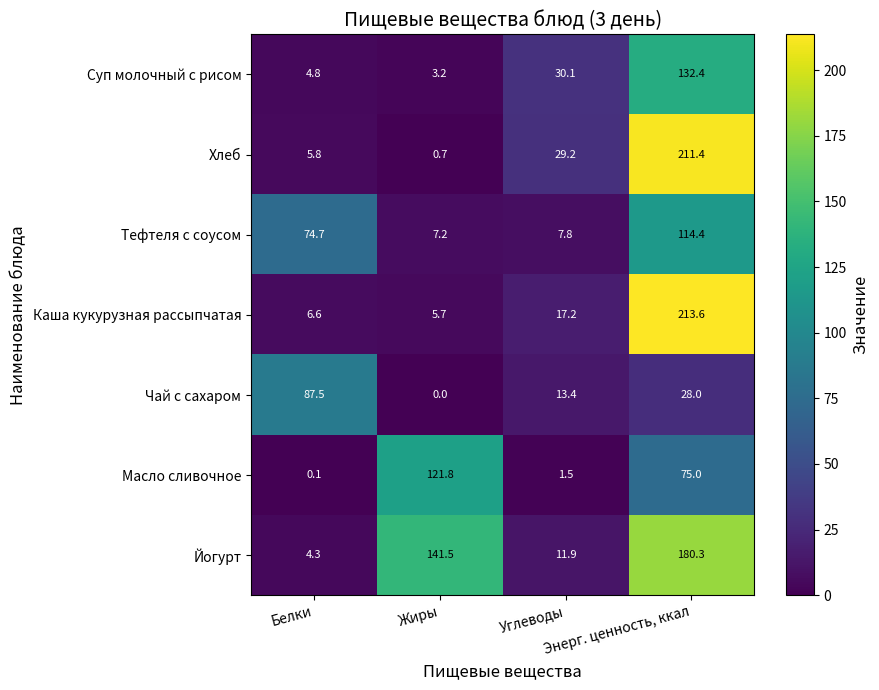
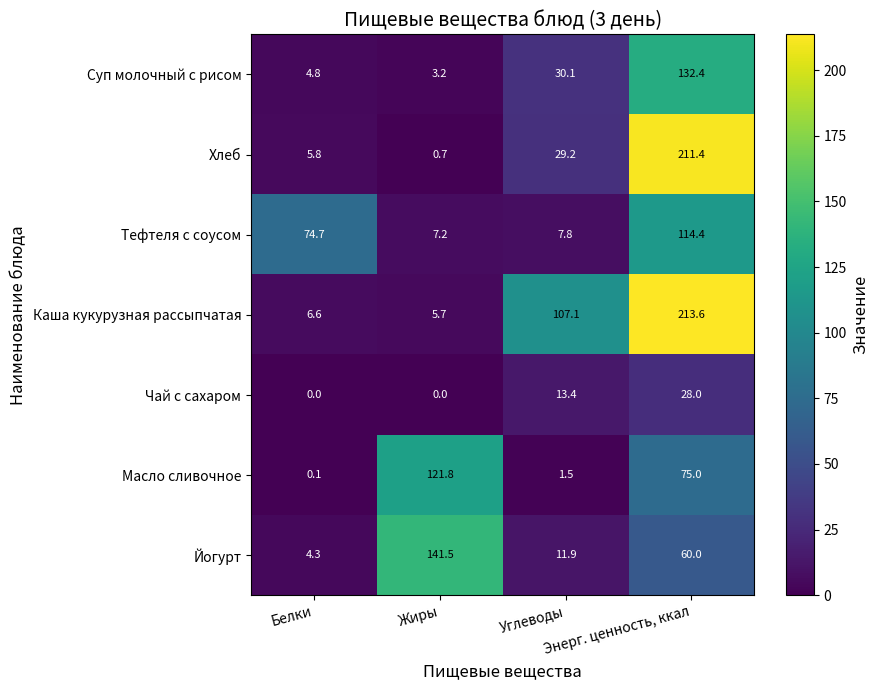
Каша кукурузная рассыпчатая, Углеводы: 17.2 -> 107.1
Чай с сахаром, Белки: 87.5 -> 0.0
Йогурт, Энерг. ценность, ккал: 180.3 -> 60.0
